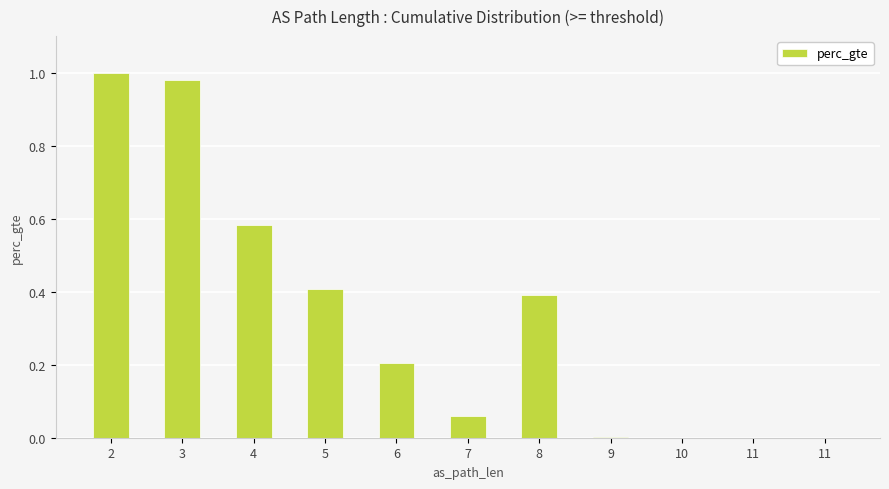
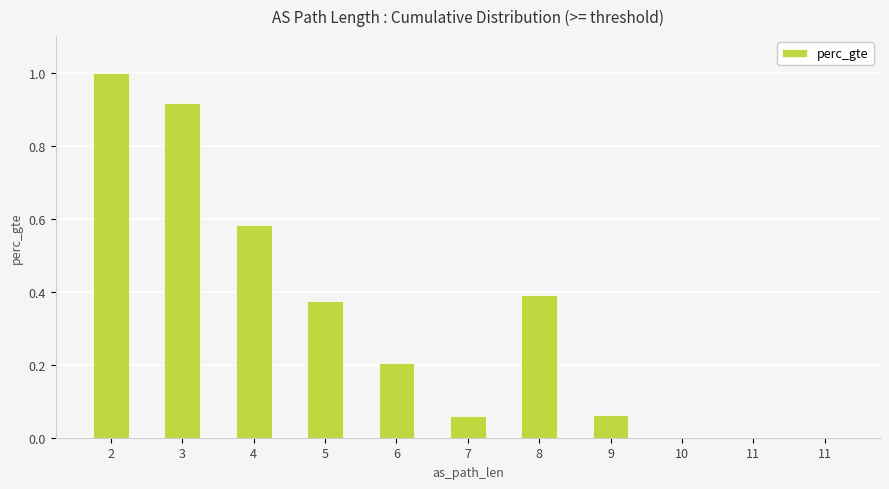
3: 0.98 -> 0.92
5: 0.41 -> 0.37
9: 0.00 -> 0.06
